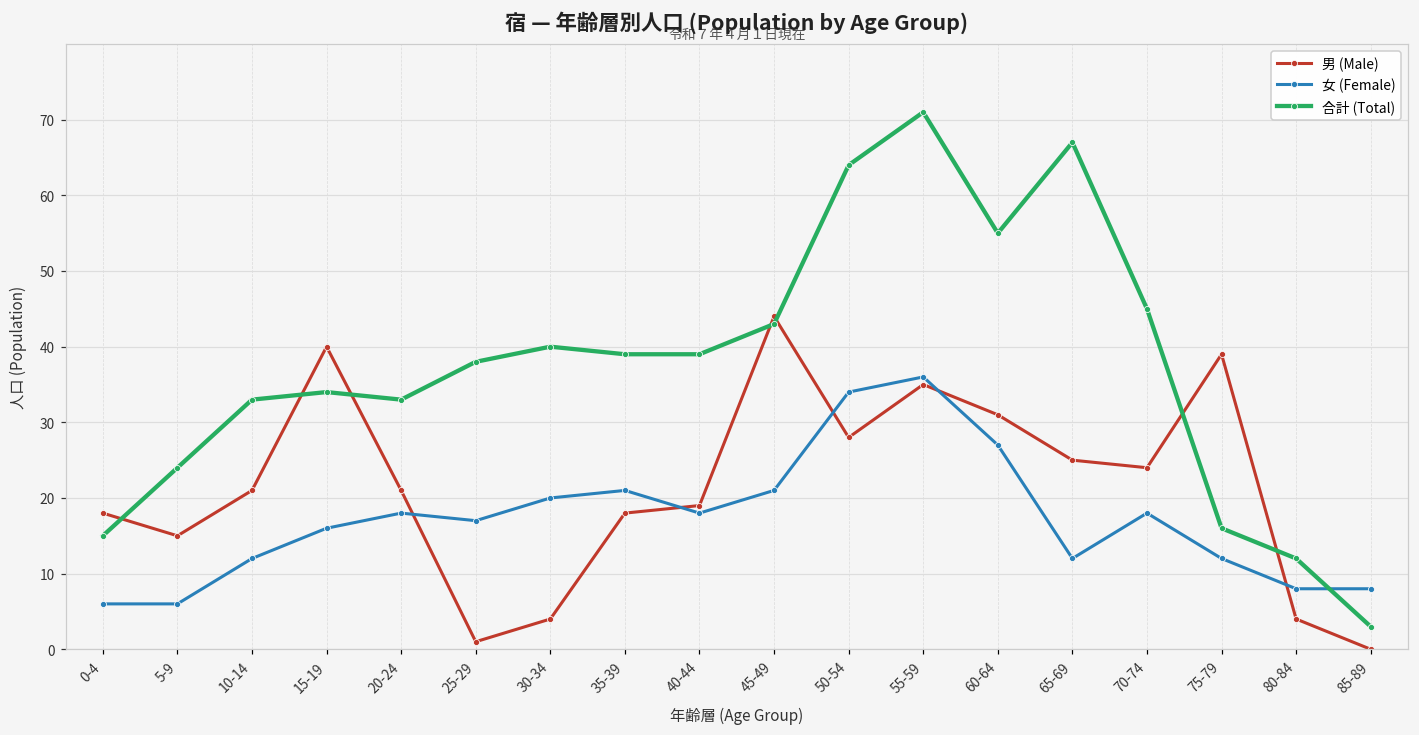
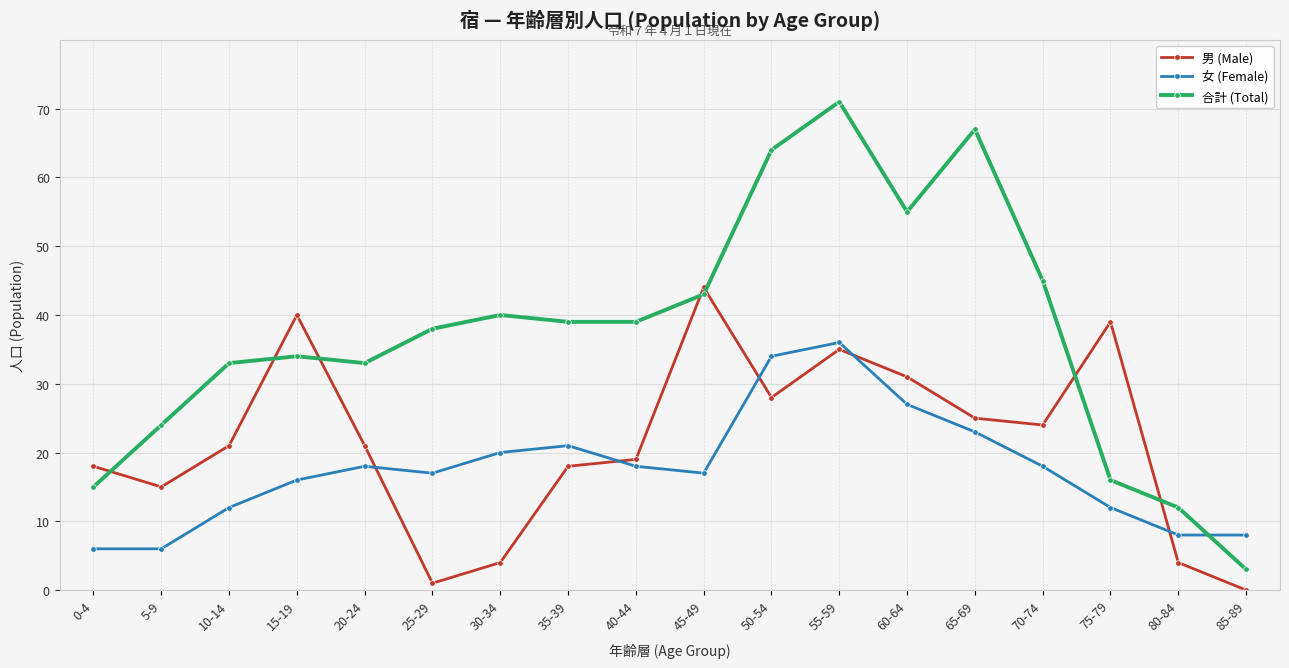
女 (Female), 45-49: 21 -> 17
女 (Female), 65-69: 12 -> 23
